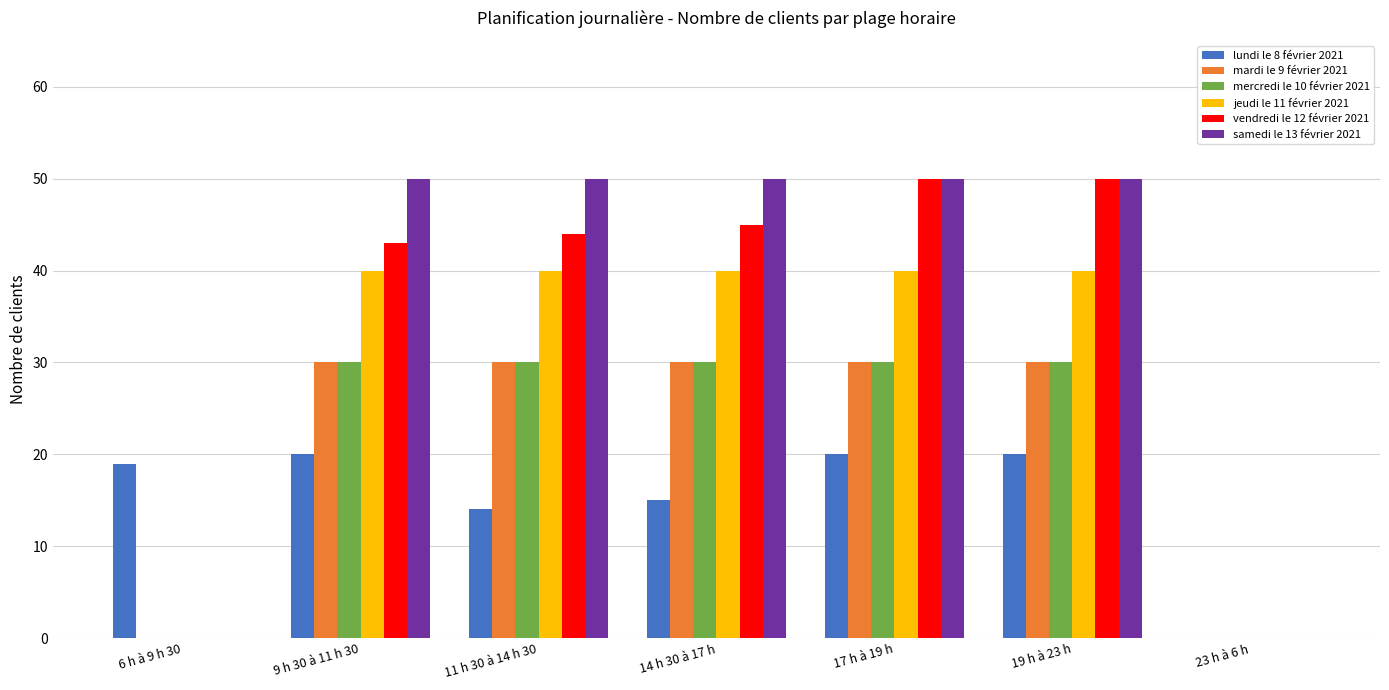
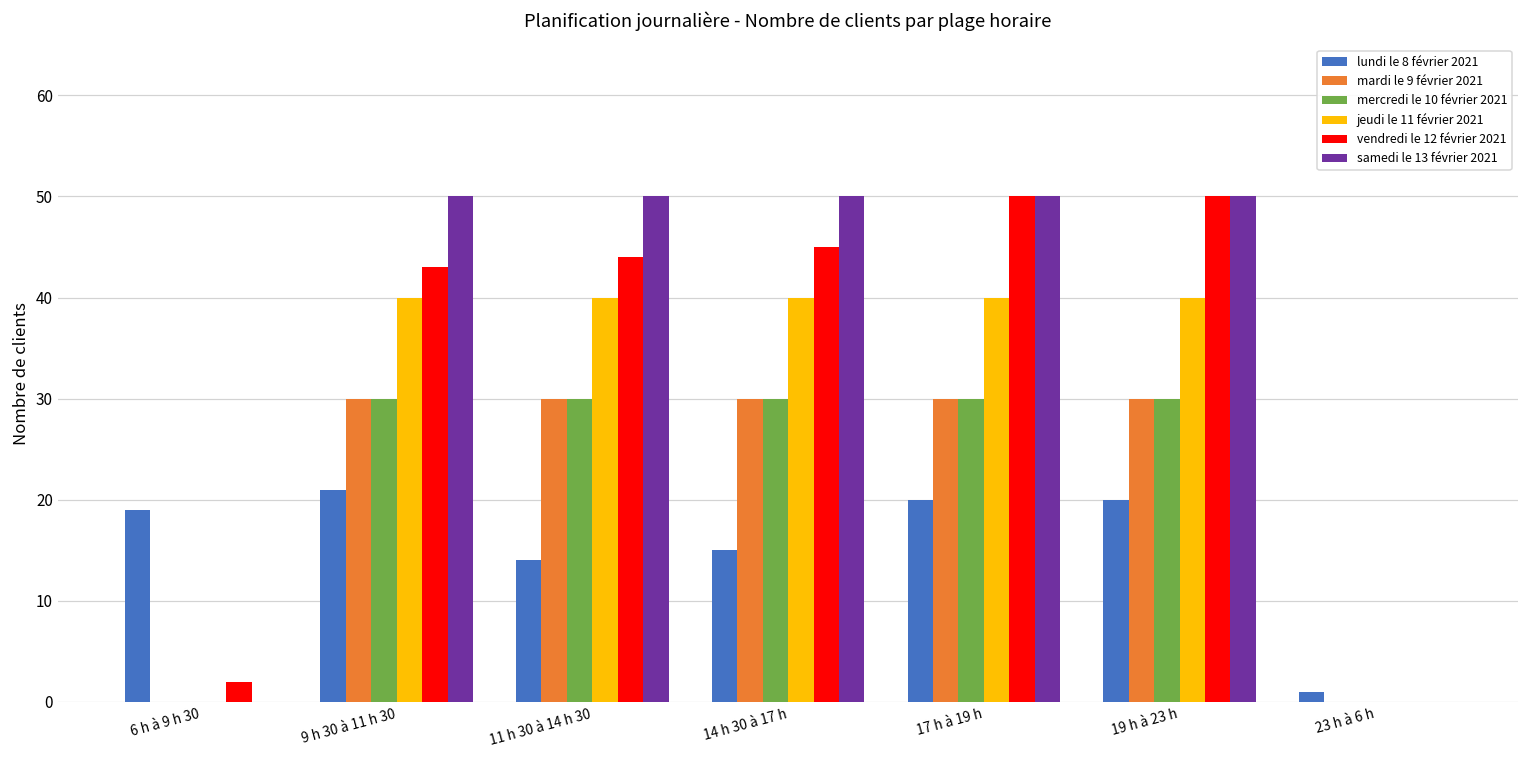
vendredi le 12 février 2021, 6 h à 9 h 30: 0 -> 2
lundi le 8 février 2021, 9 h 30 à 11 h 30: 20 -> 21
lundi le 8 février 2021, 23 h à 6 h: 0 -> 1
